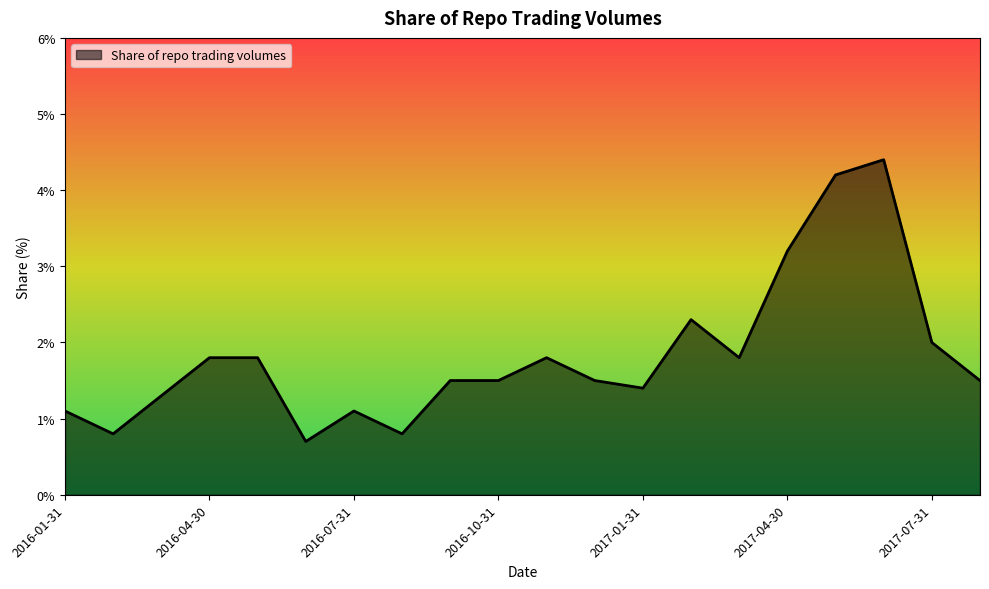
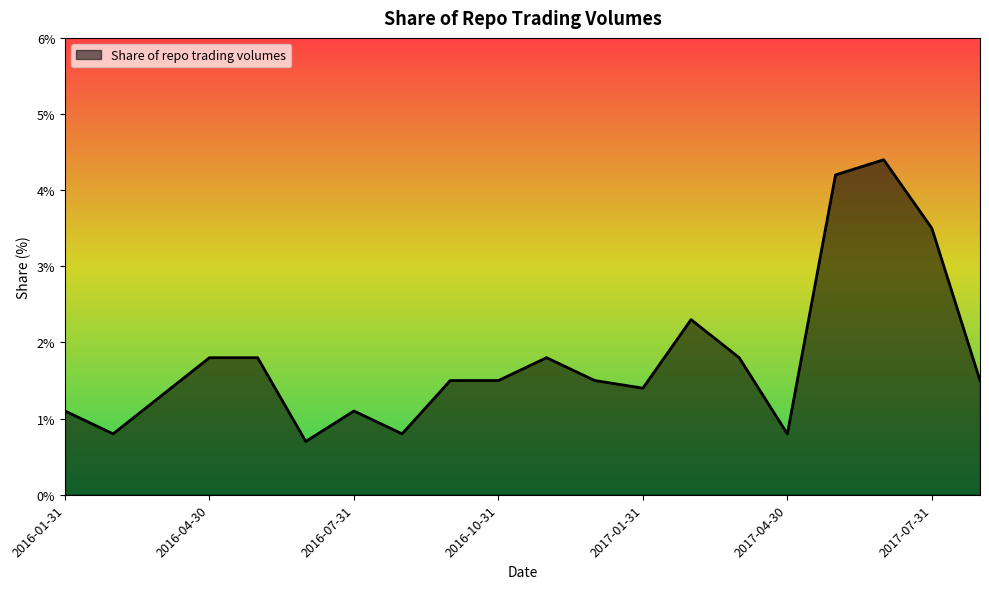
2017-04-30: 3.2% -> 0.8%
2017-07-31: 2.0% -> 3.5%
